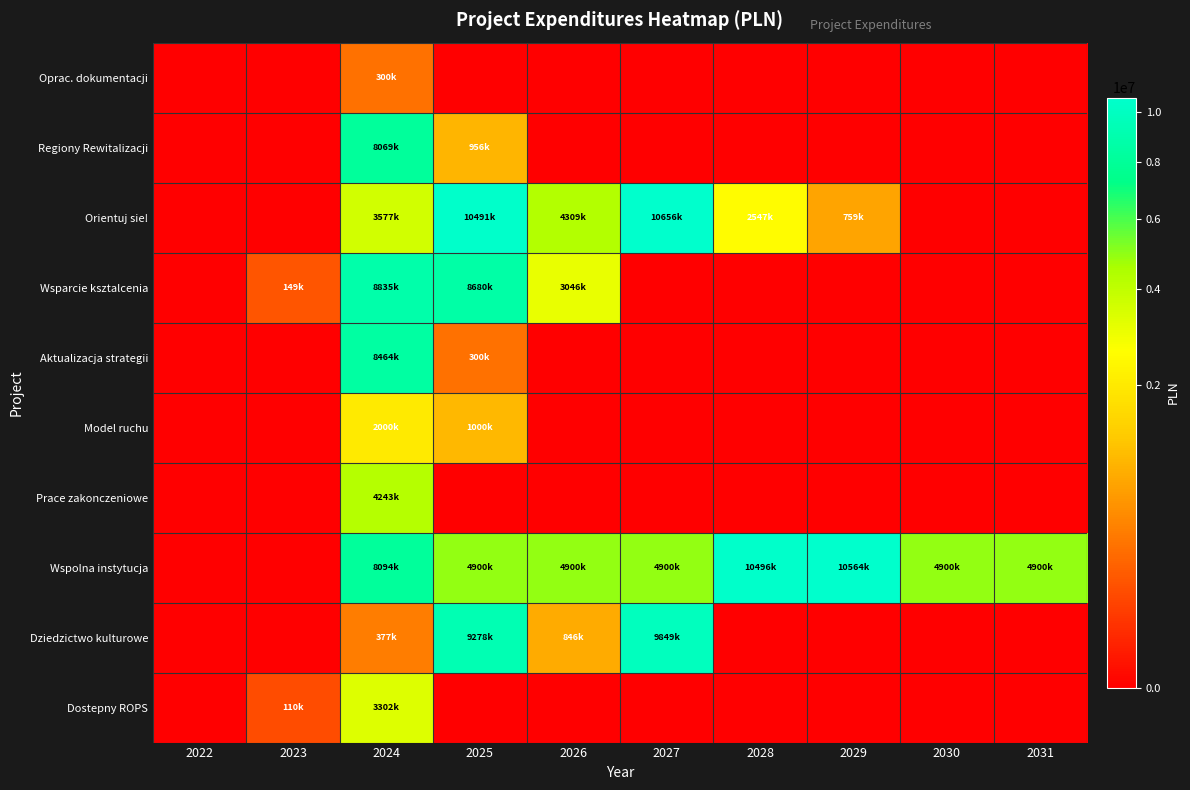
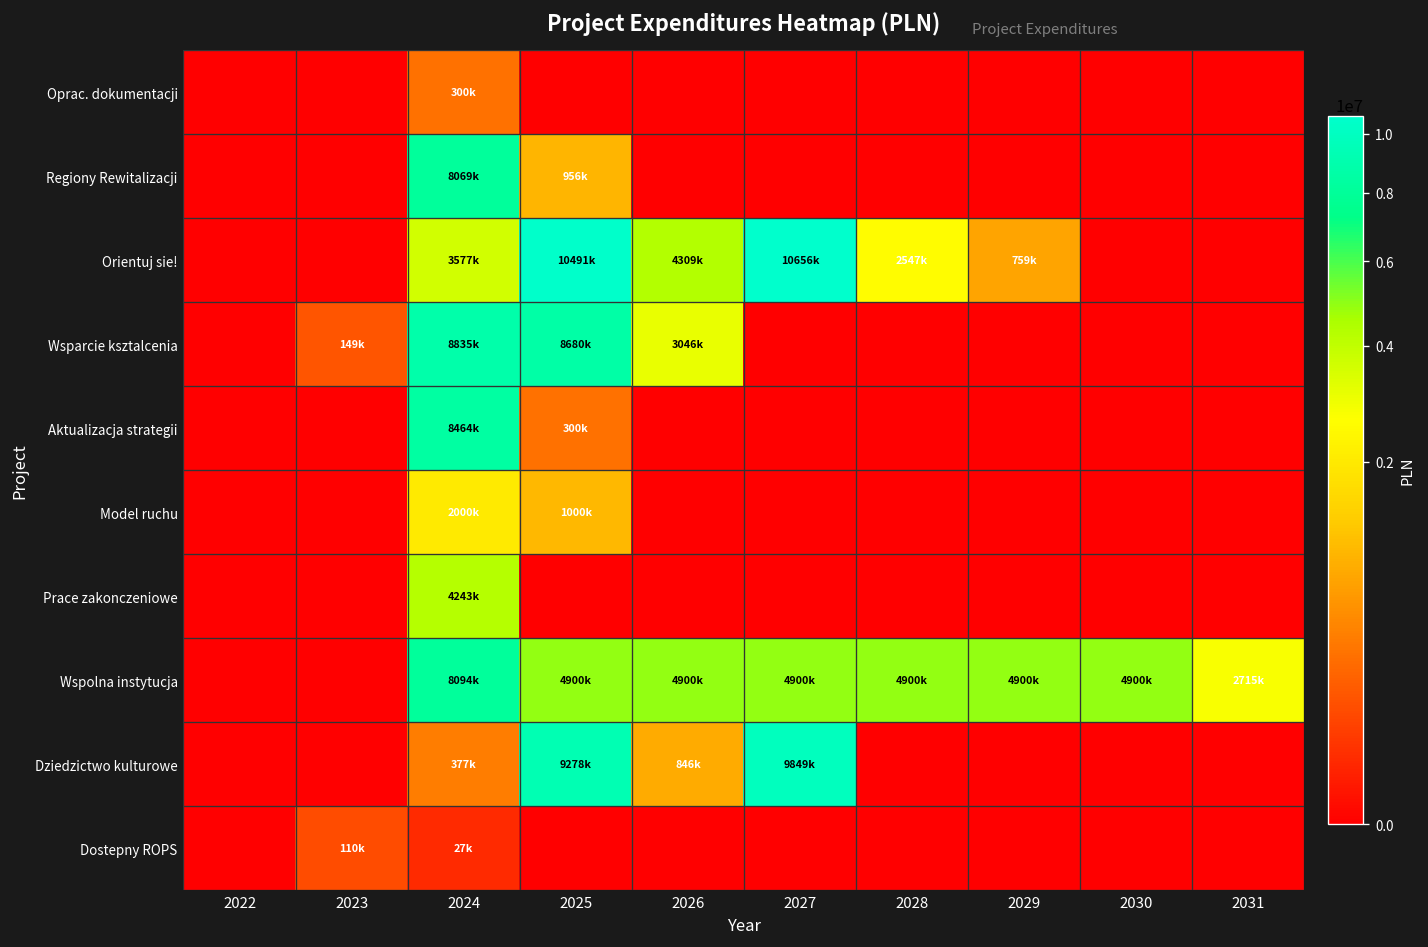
Wspolna instytucja, 2028: 10496k -> 4900k
Wspolna instytucja, 2029: 10564k -> 4900k
Wspolna instytucja, 2031: 4900k -> 2715k
Dostepny ROPS, 2024: 3302k -> 27k
